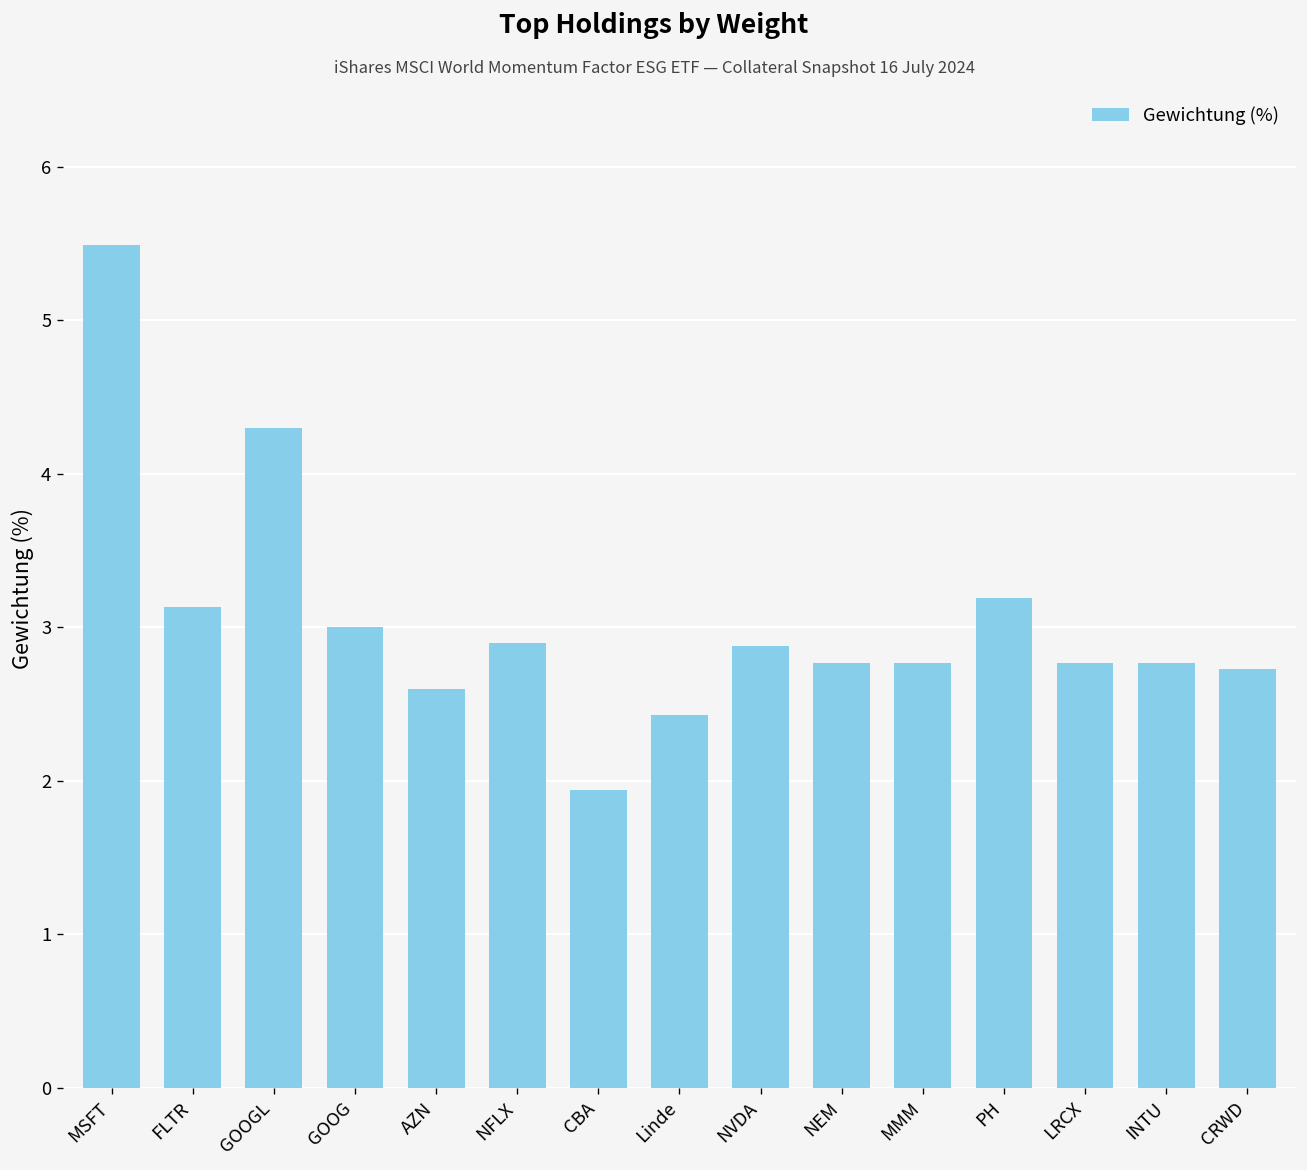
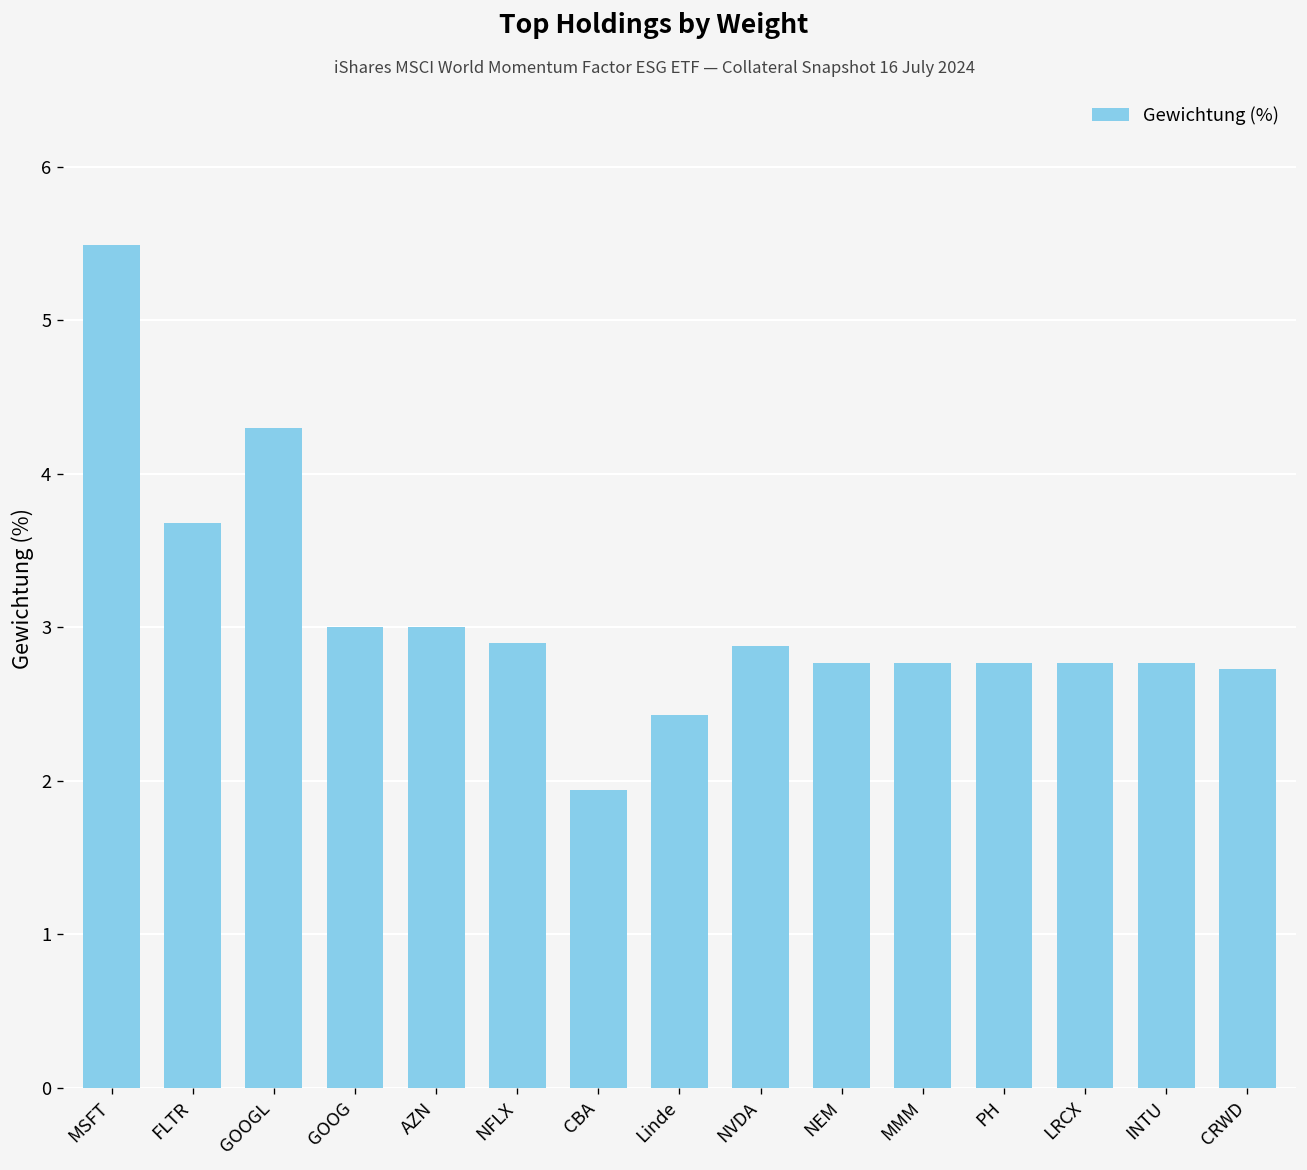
FLTR: 3.13 -> 3.68
AZN: 2.6 -> 3.0
PH: 3.19 -> 2.77
